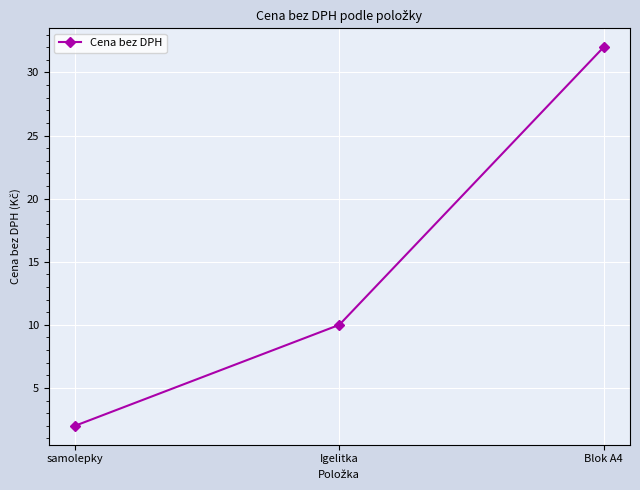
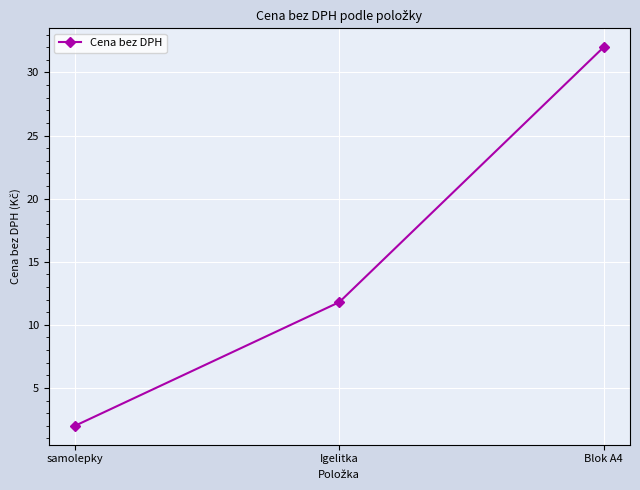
Igelitka: 10.0 -> 11.8
